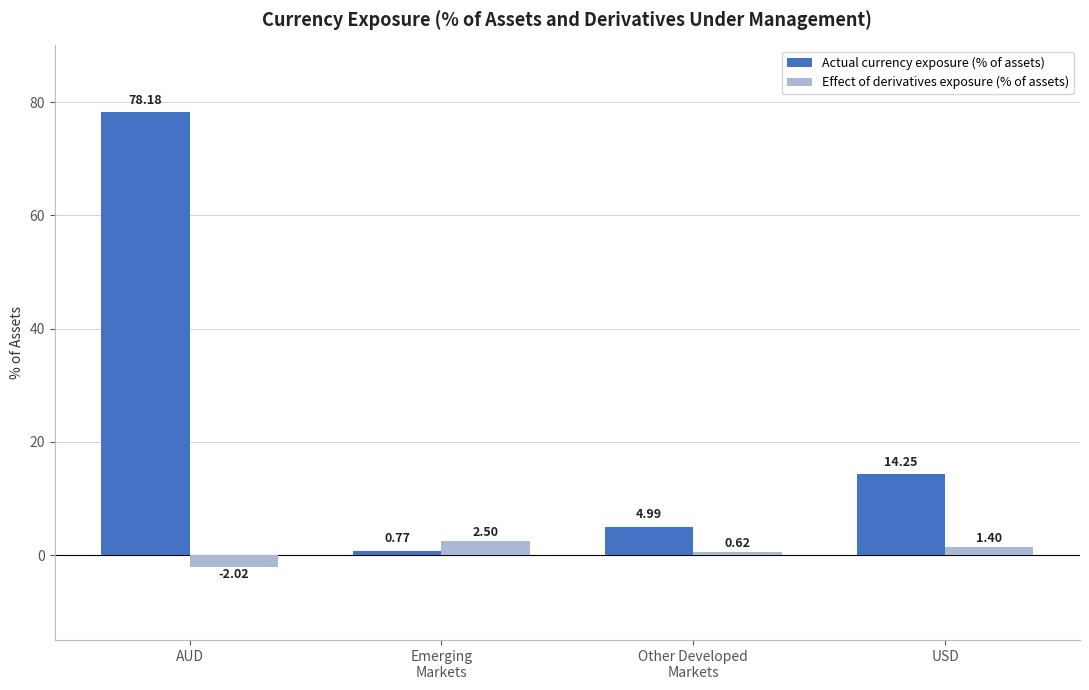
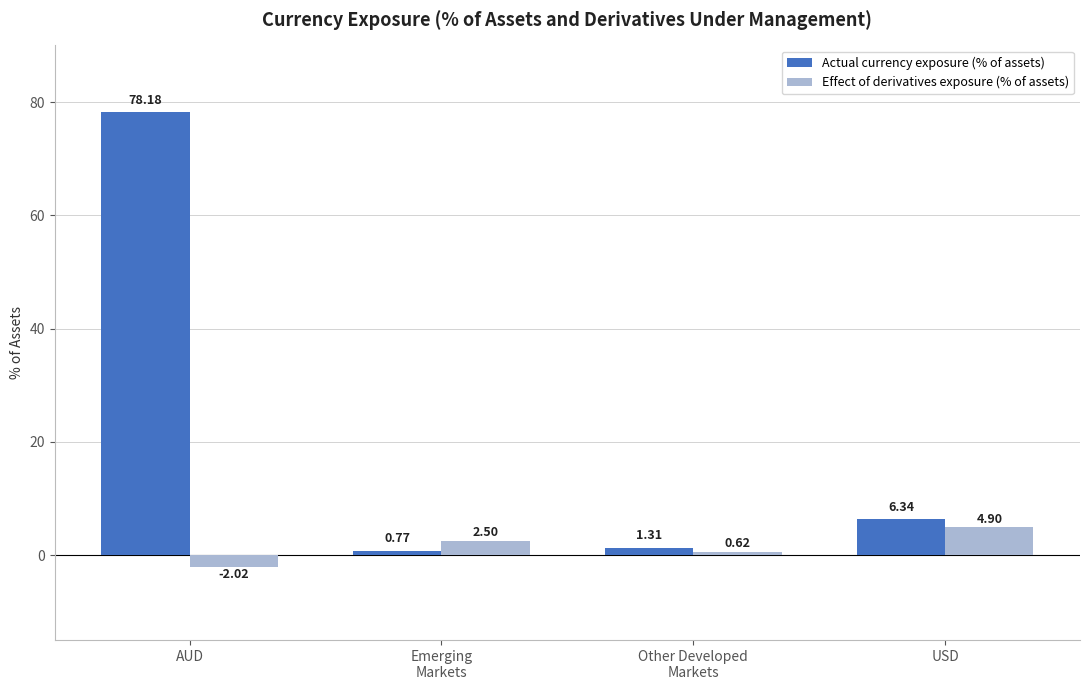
Actual currency exposure (% of assets), Other Developed Markets: 4.99 -> 1.31
Actual currency exposure (% of assets), USD: 14.25 -> 6.34
Effect of derivatives exposure (% of assets), USD: 1.40 -> 4.90
